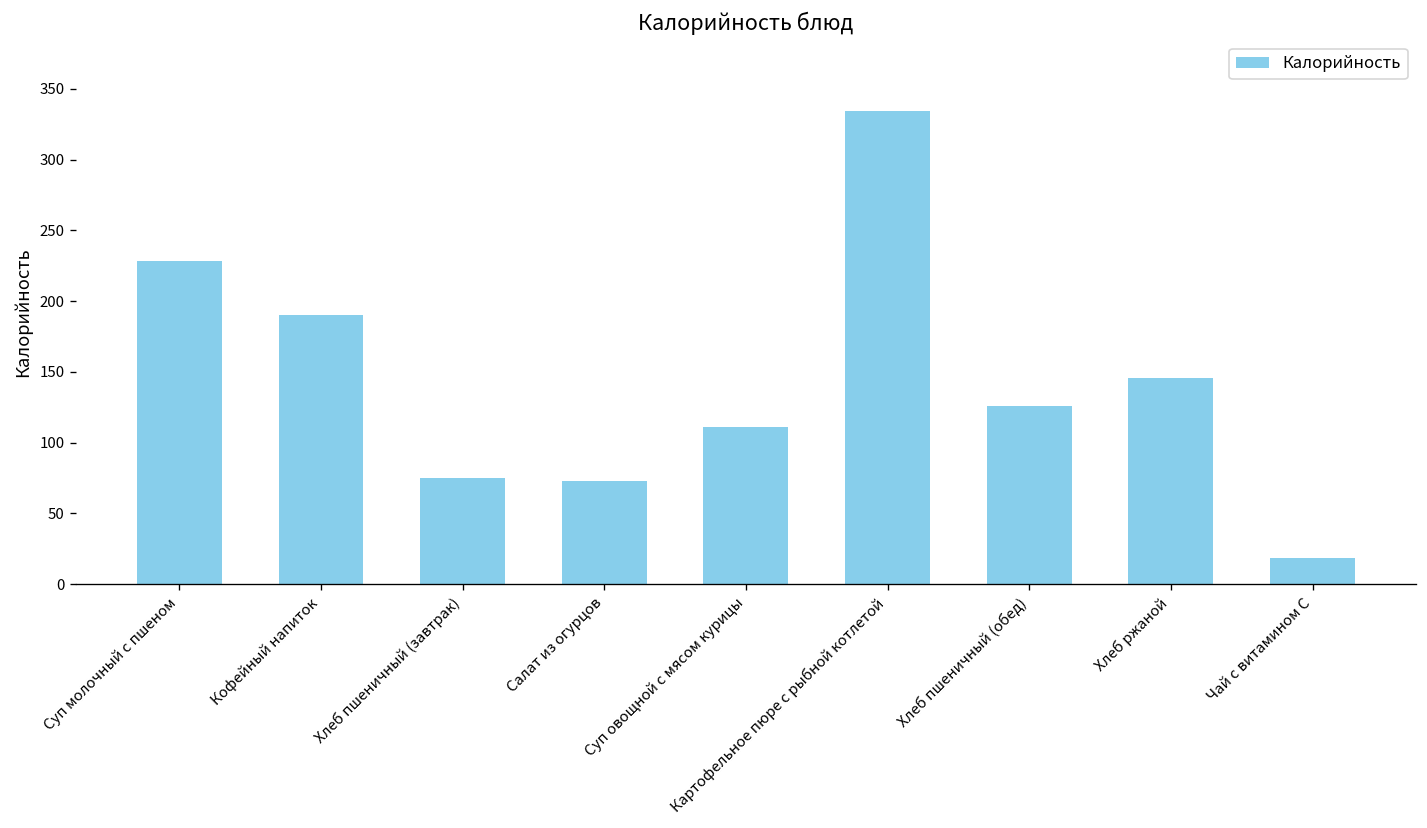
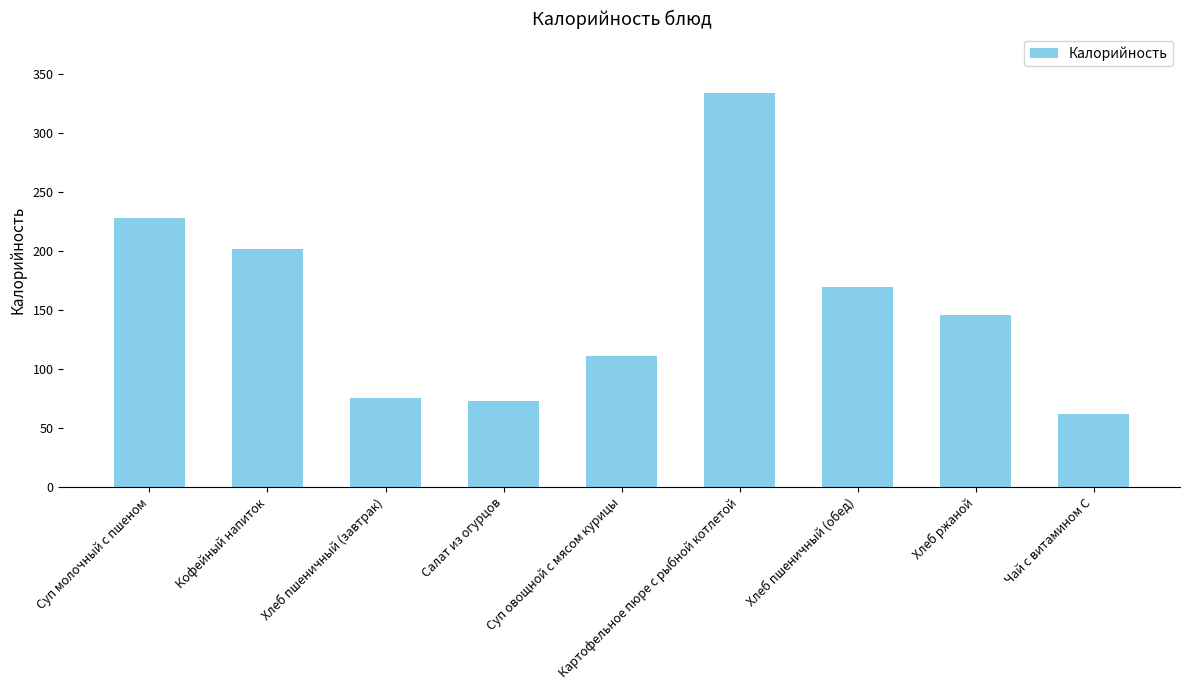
Кофейный напиток: 190 -> 202
Хлеб пшеничный (обед): 126 -> 169
Чай с витамином С: 19 -> 62
